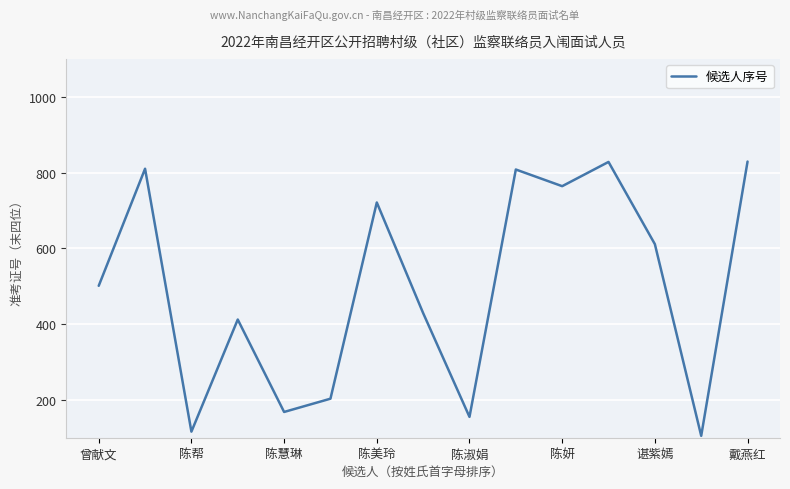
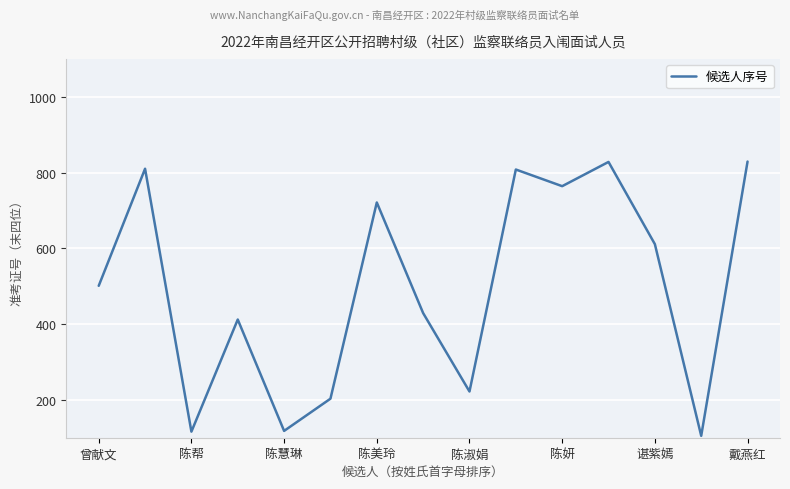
陈慧琳: 170 -> 120
陈淑娟: 160 -> 220
